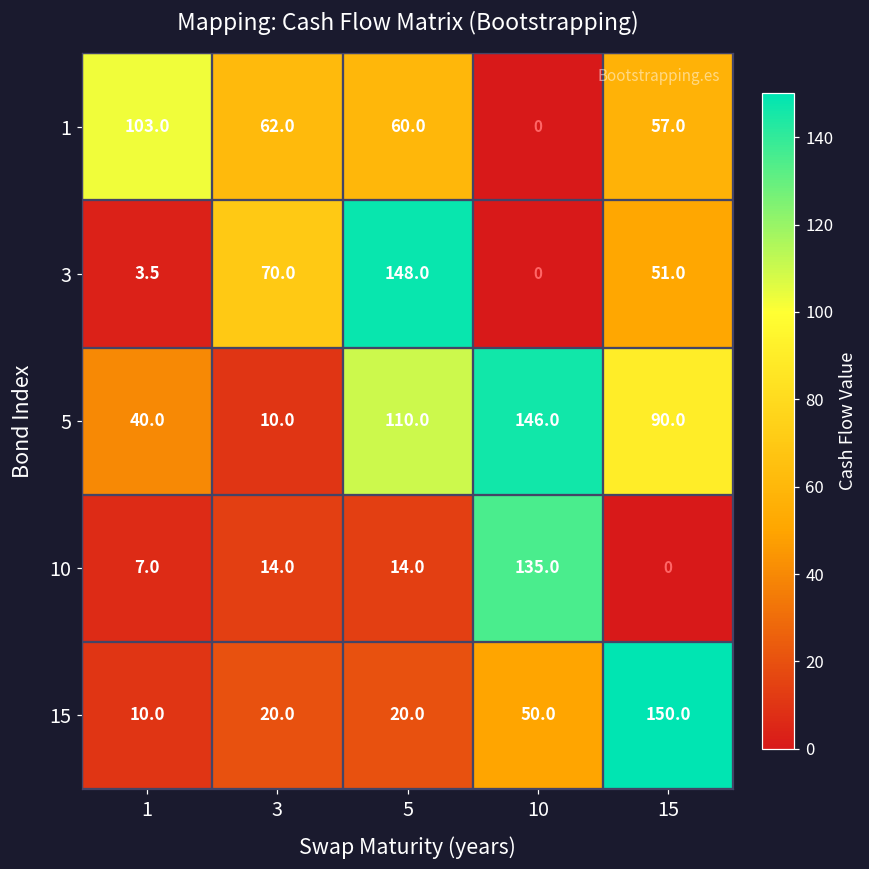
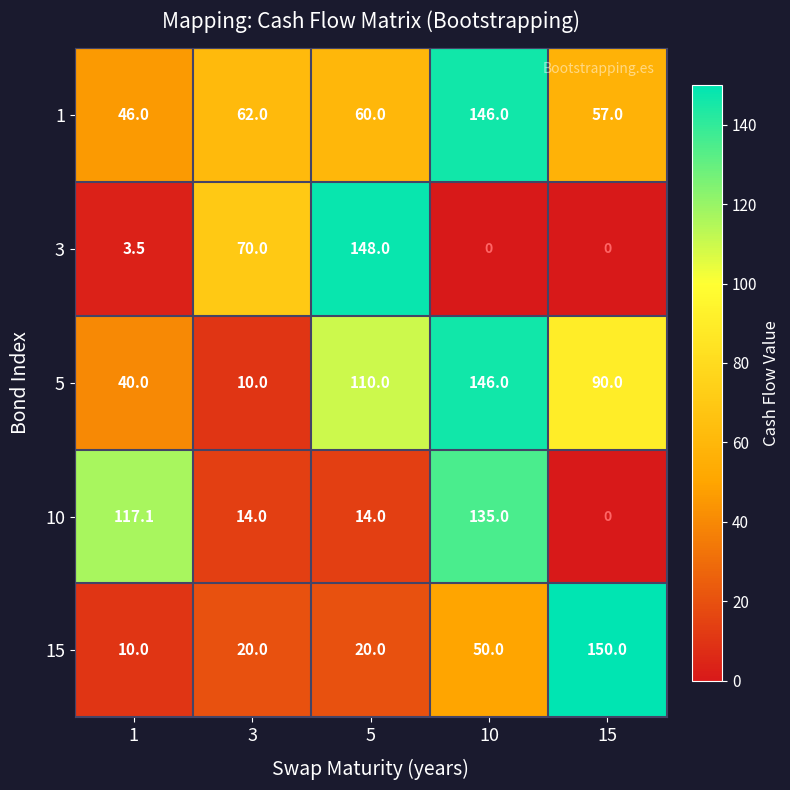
1, 1: 103.0 -> 46.0
1, 10: 0 -> 146.0
3, 15: 51.0 -> 0
10, 1: 7.0 -> 117.1
